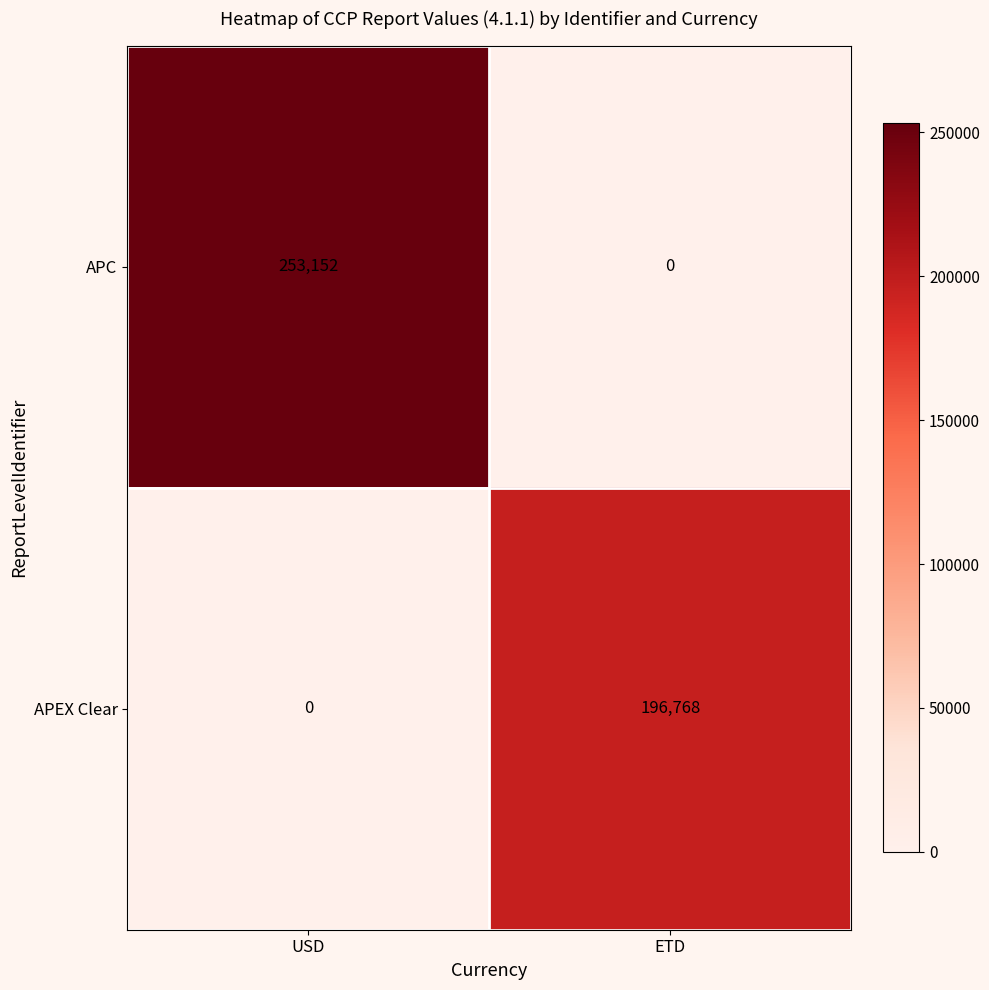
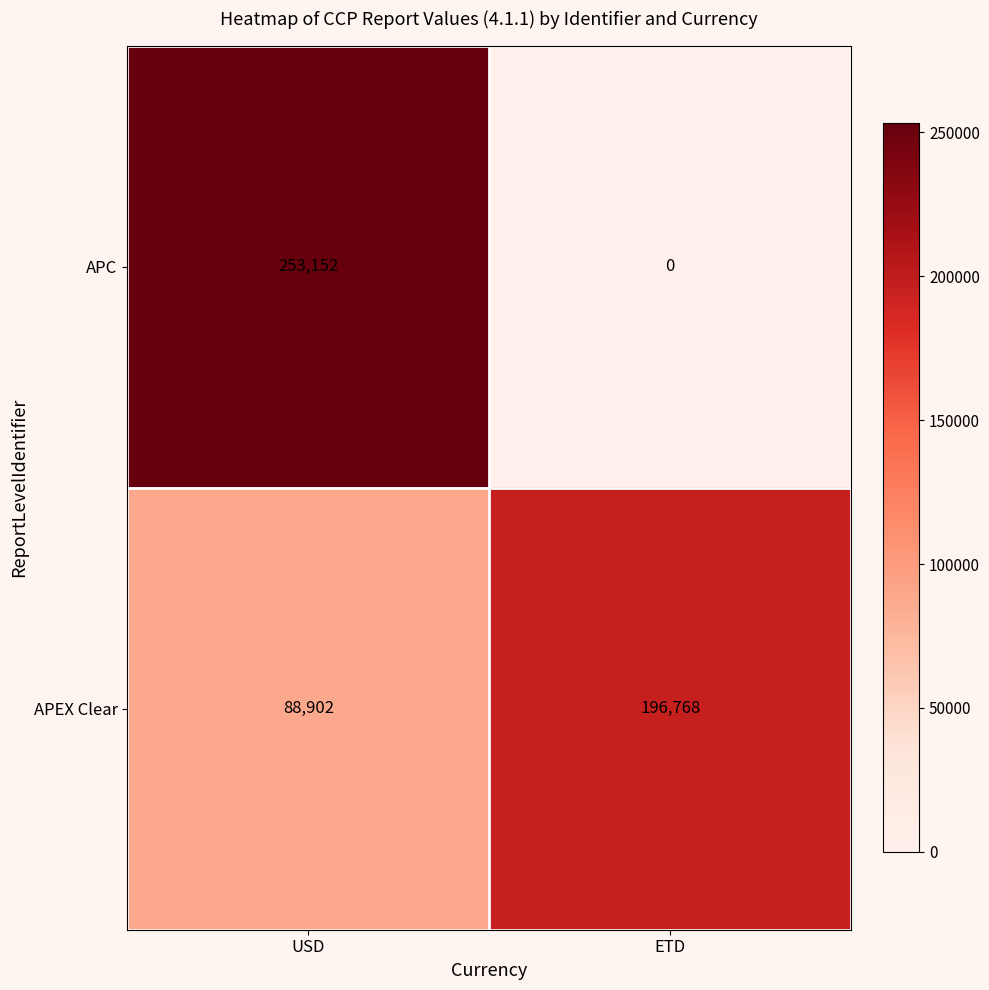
APEX Clear, USD: 0 -> 88,902
